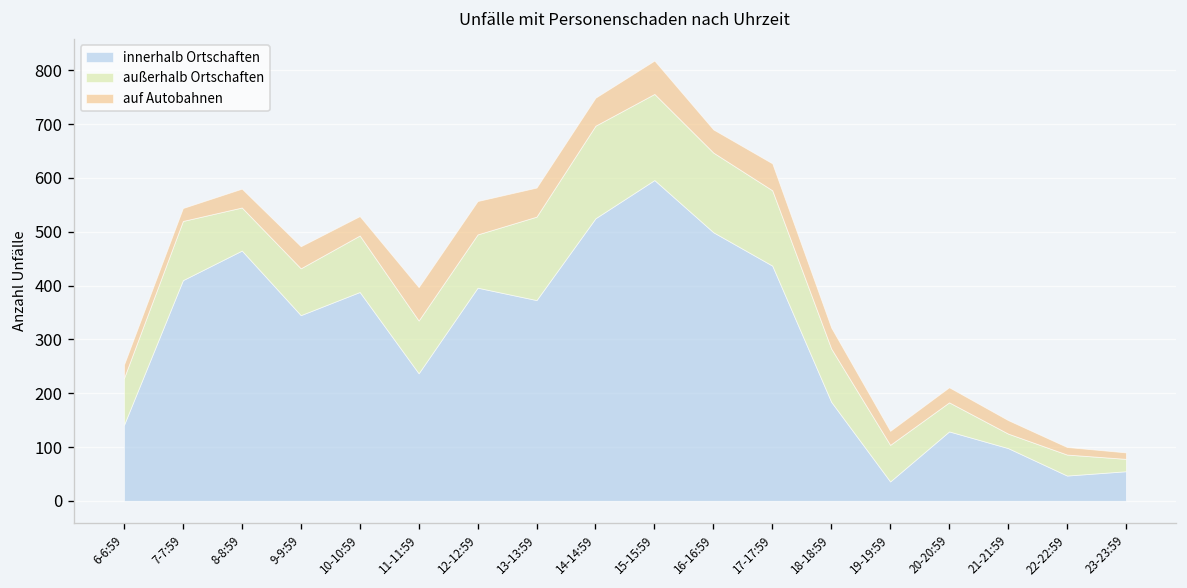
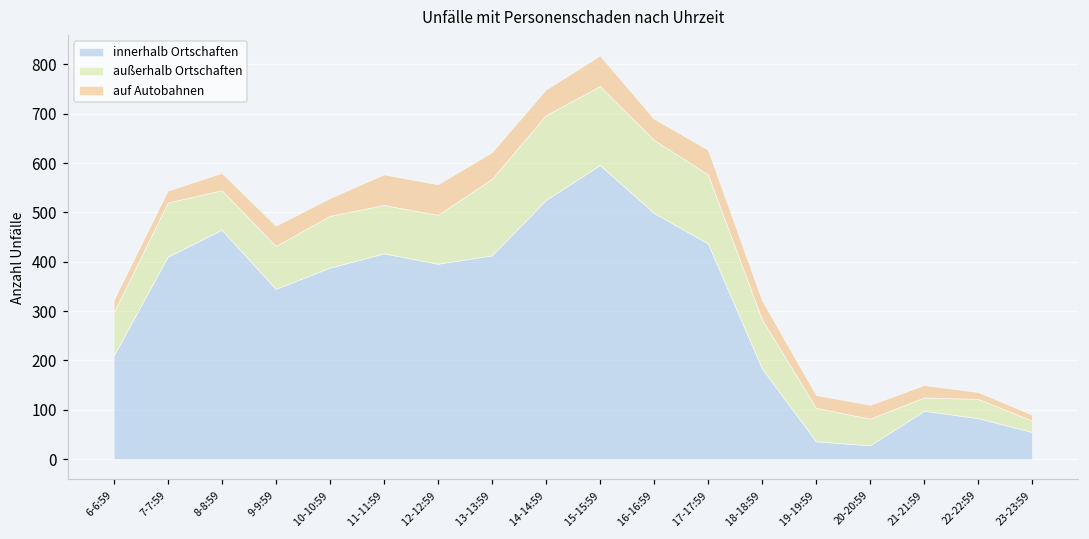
innerhalb Ortschaften, 6-6:59: 140 -> 210
innerhalb Ortschaften, 11-11:59: 240 -> 420
innerhalb Ortschaften, 13-13:59: 370 -> 410
innerhalb Ortschaften, 20-20:59: 130 -> 30
innerhalb Ortschaften, 22-22:59: 50 -> 80
